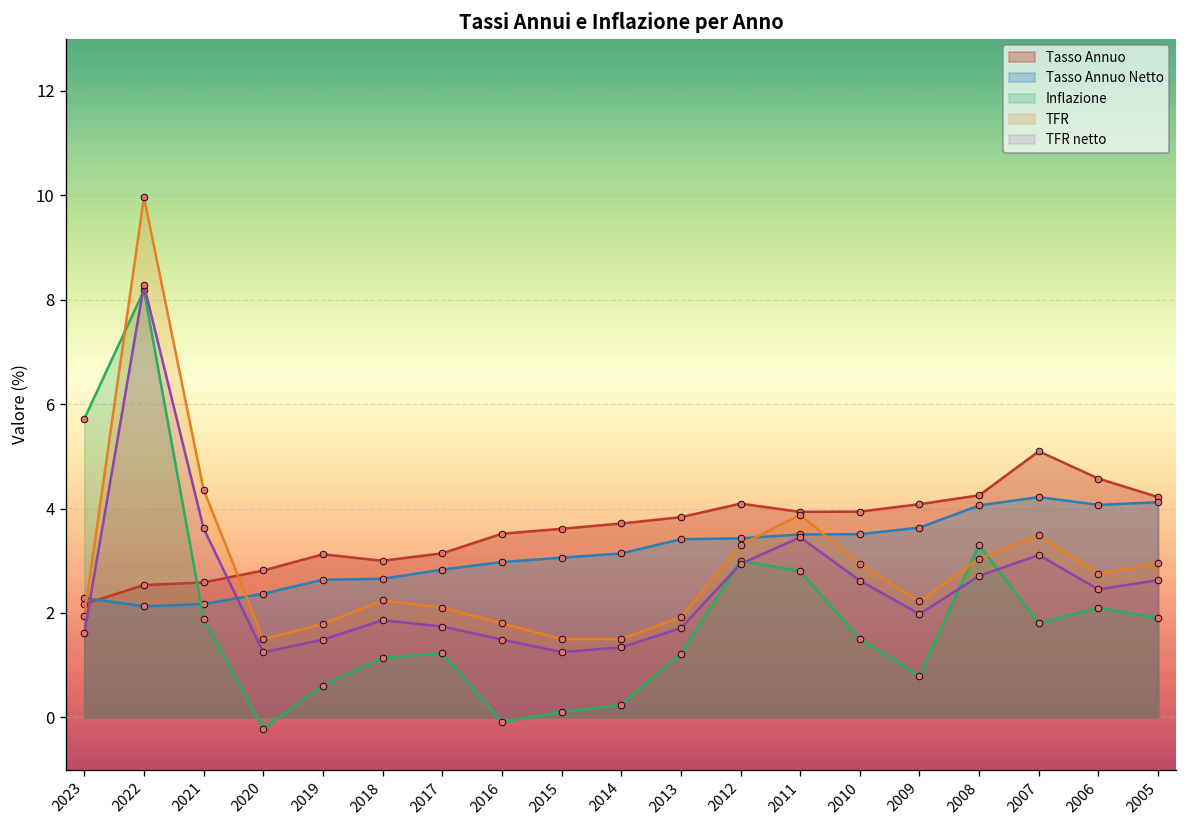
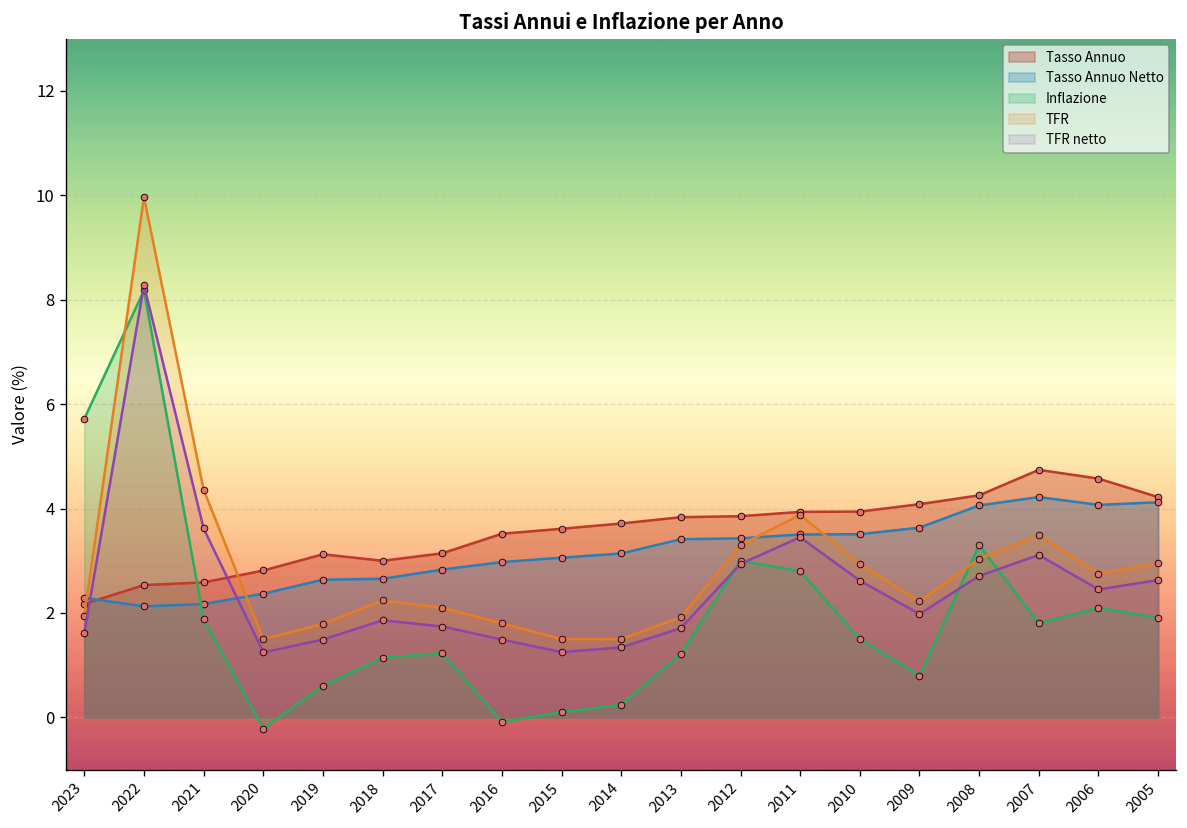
Tasso Annuo, 2012: 4.1 -> 3.9
Tasso Annuo, 2007: 5.1 -> 4.7
